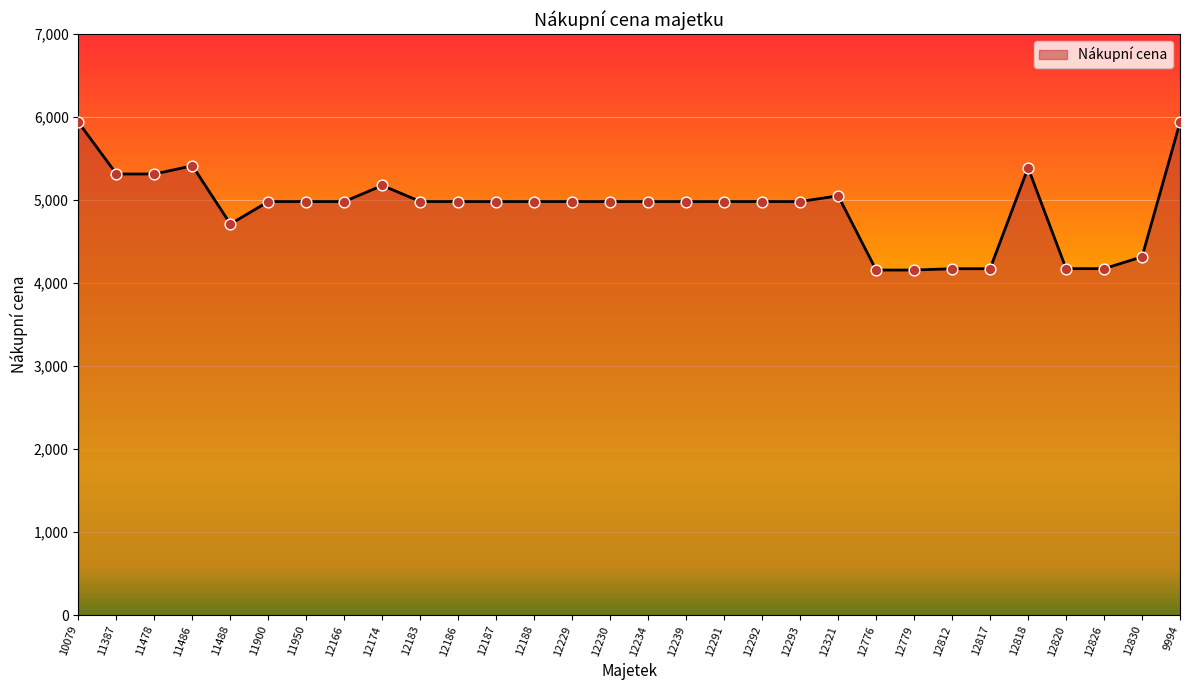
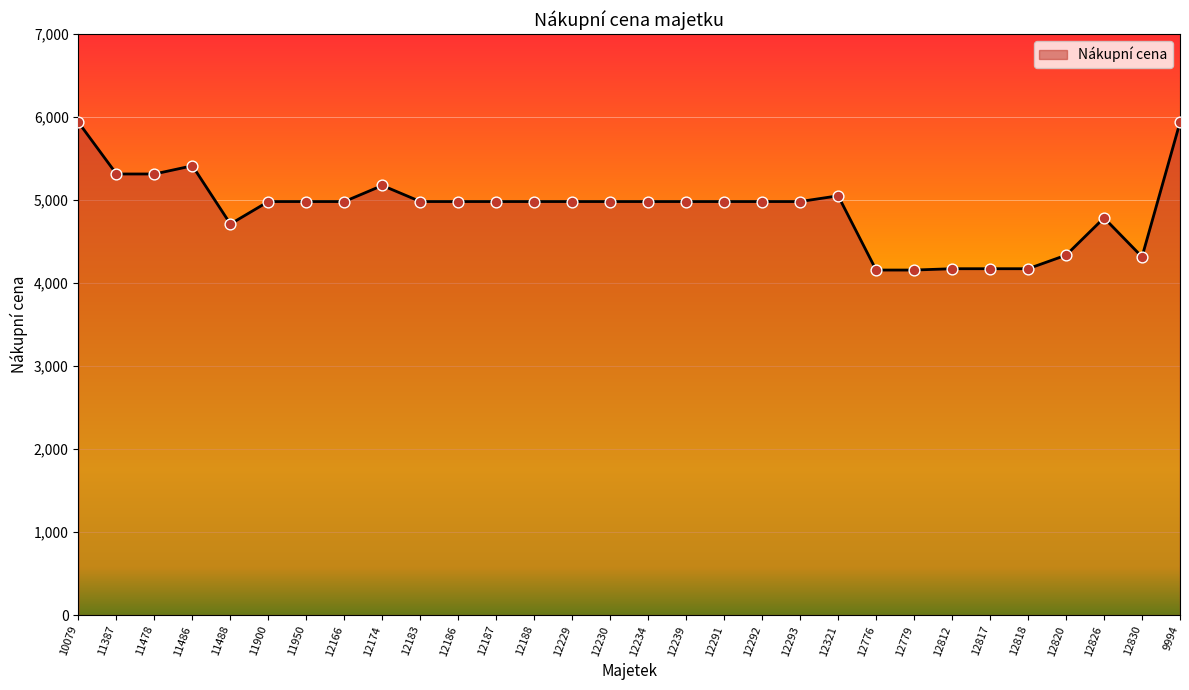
12818: 5,400 -> 4,200
12820: 4,200 -> 4,300
12826: 4,200 -> 4,800
